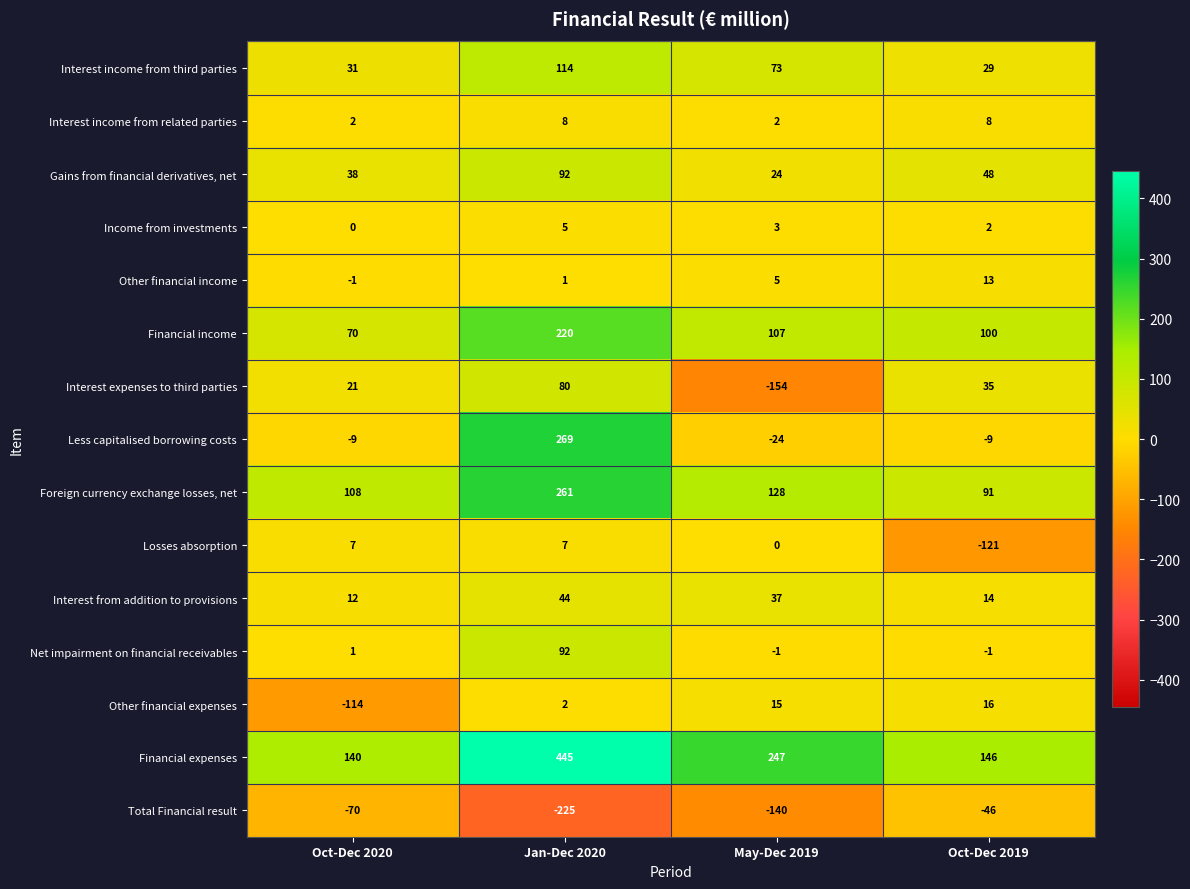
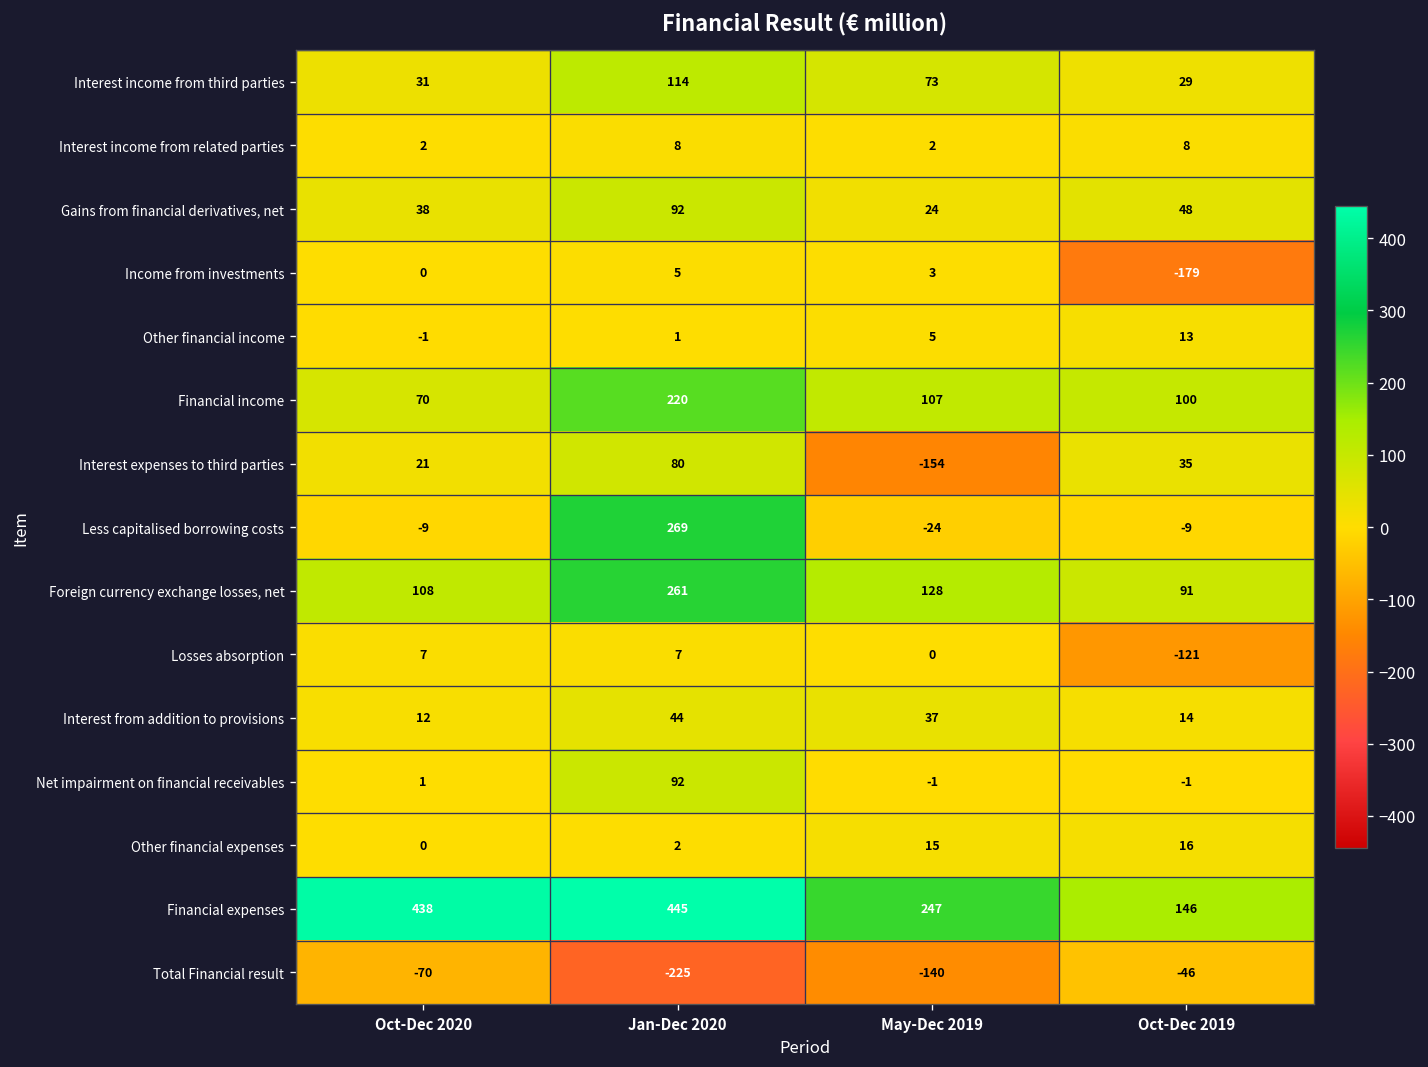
Income from investments, Oct-Dec 2019: 2 -> -179
Other financial expenses, Oct-Dec 2020: -114 -> 0
Financial expenses, Oct-Dec 2020: 140 -> 438
